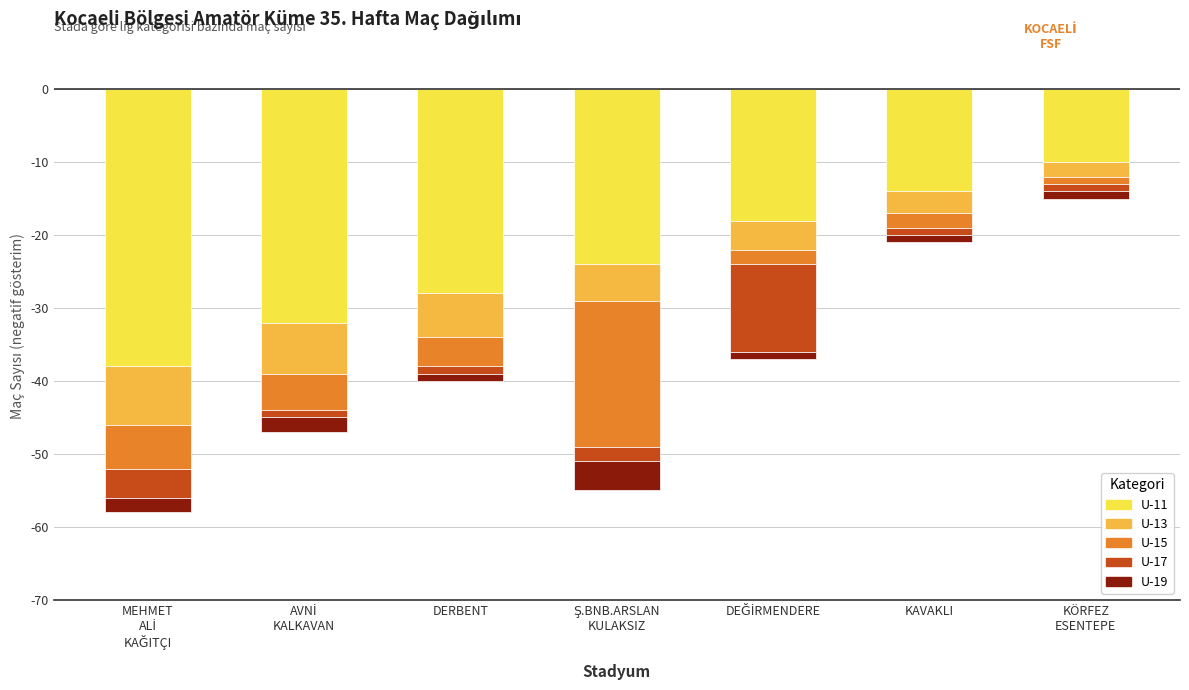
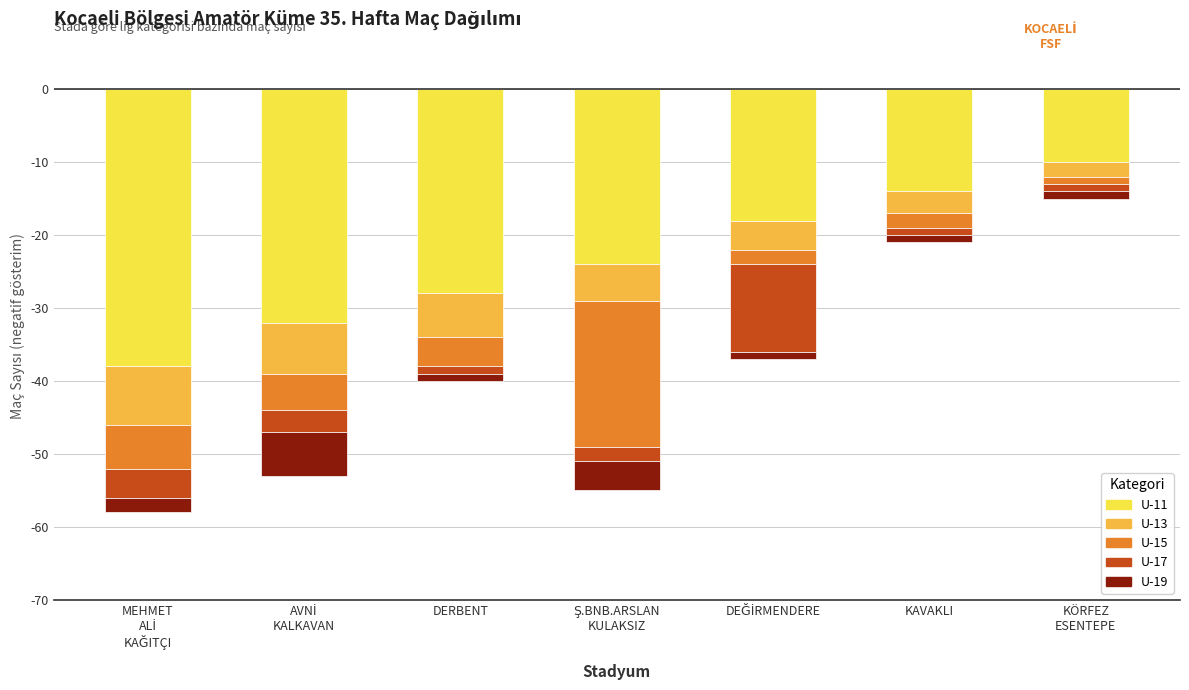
U-17, AVNİ KALKAVAN: -1 -> -3
U-19, AVNİ KALKAVAN: -2 -> -6
